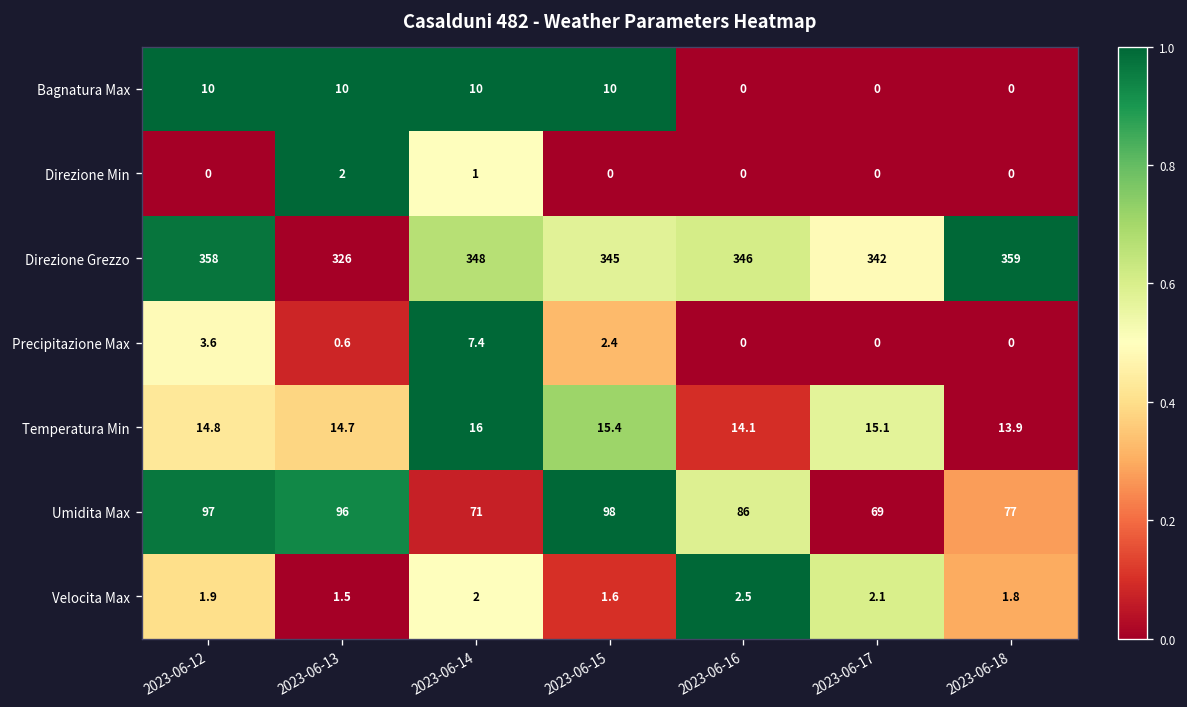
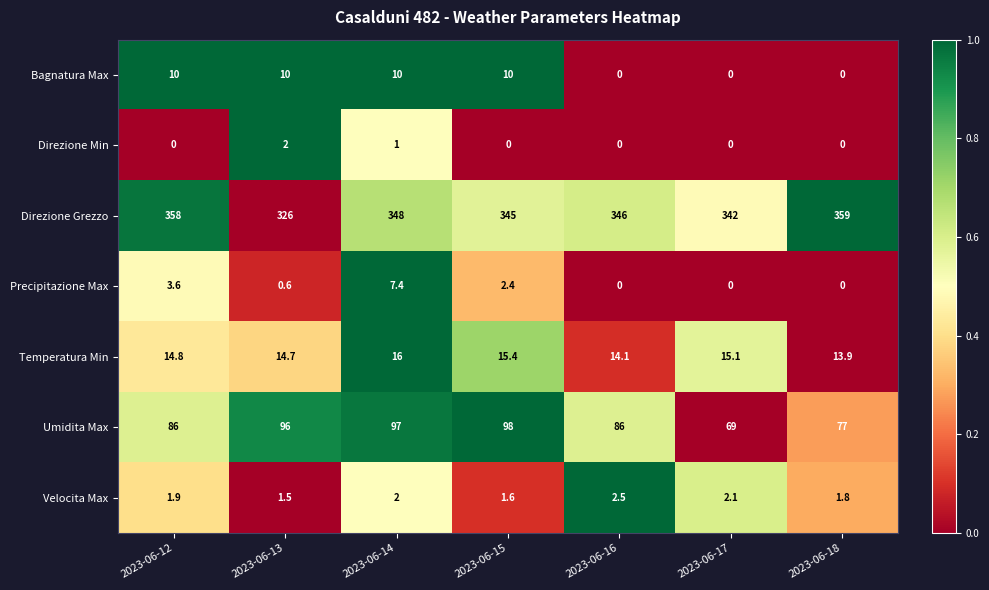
Umidita Max, 2023-06-12: 97 -> 86
Umidita Max, 2023-06-14: 71 -> 97
